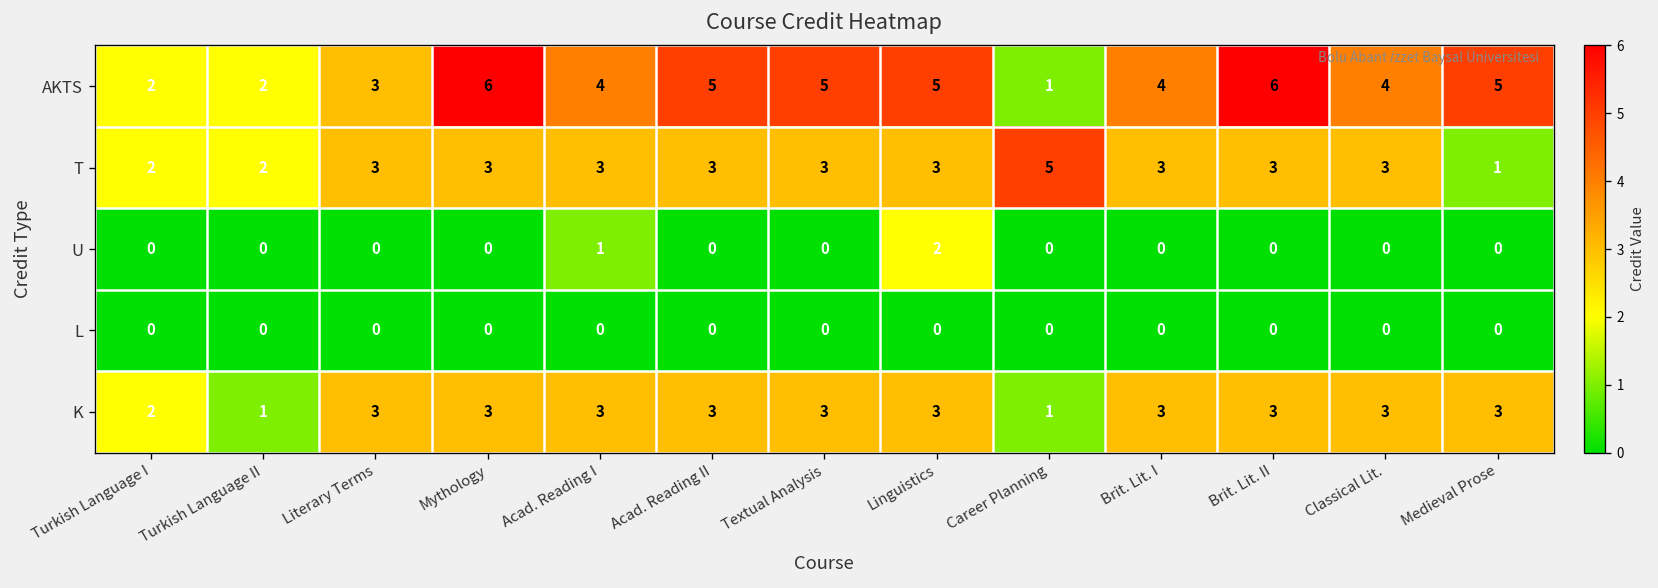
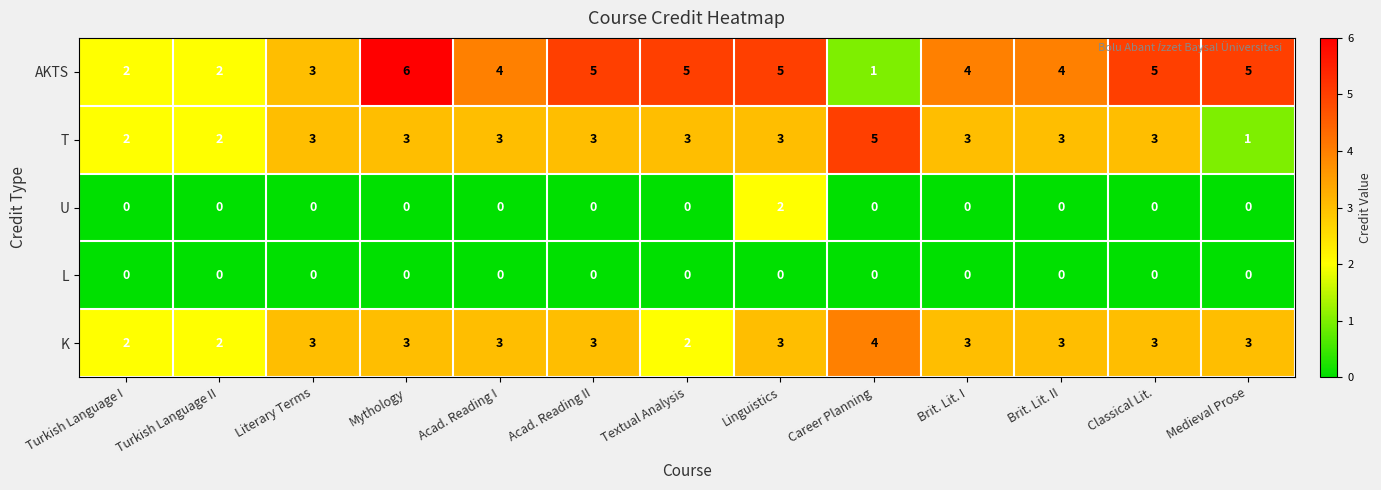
AKTS, Brit. Lit. II: 6 -> 4
AKTS, Classical Lit.: 4 -> 5
U, Acad. Reading I: 1 -> 0
K, Turkish Language II: 1 -> 2
K, Textual Analysis: 3 -> 2
K, Career Planning: 1 -> 4
